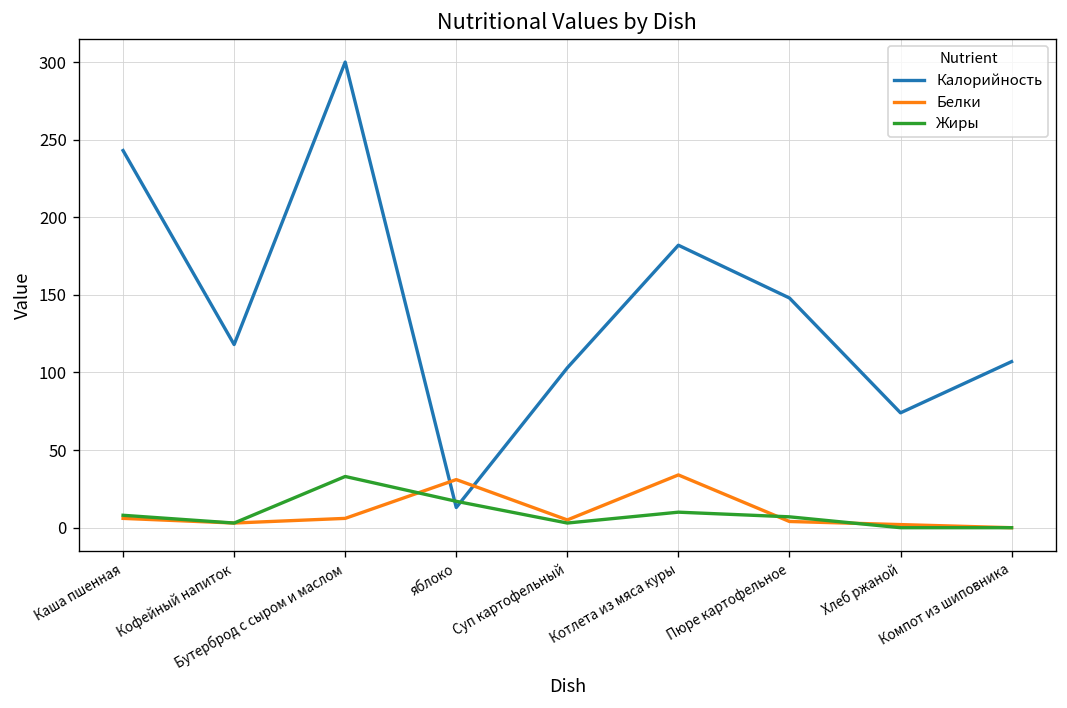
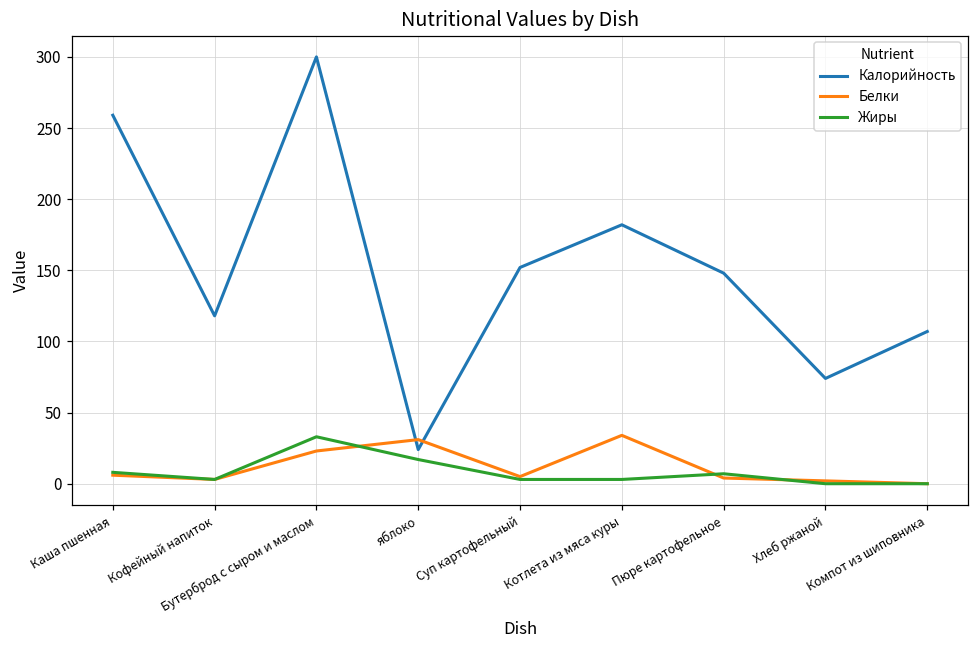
Калорийность, Каша пшенная: 243 -> 259
Белки, Бутерброд с сыром и маслом: 6 -> 23
Калорийность, яблоко: 13 -> 24
Калорийность, Суп картофельный: 103 -> 152
Жиры, Котлета из мяса куры: 10 -> 3
